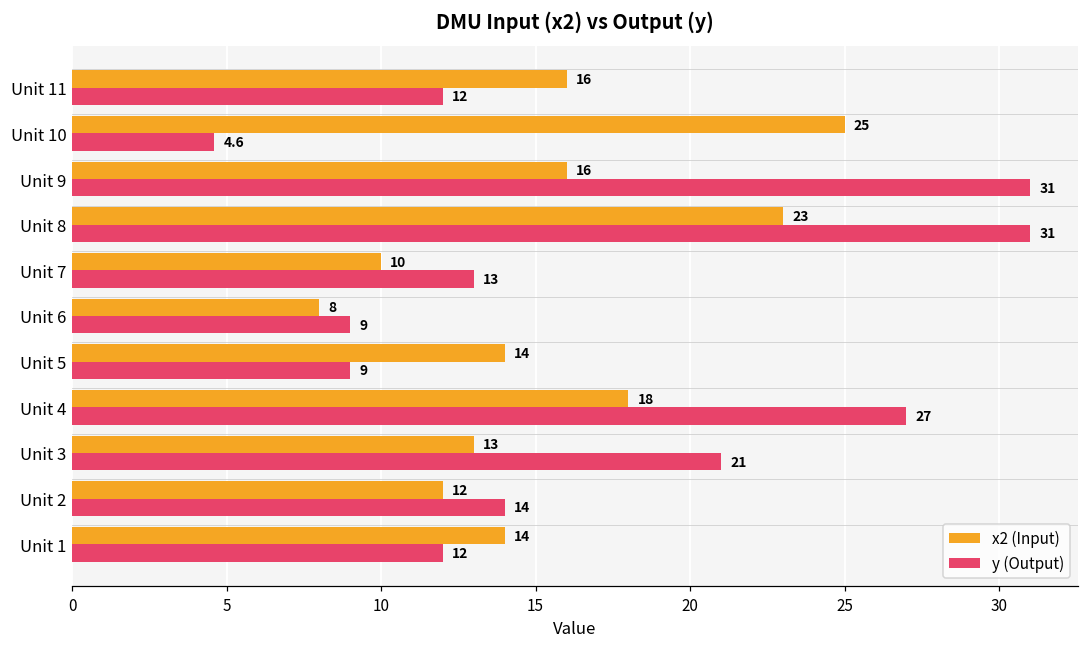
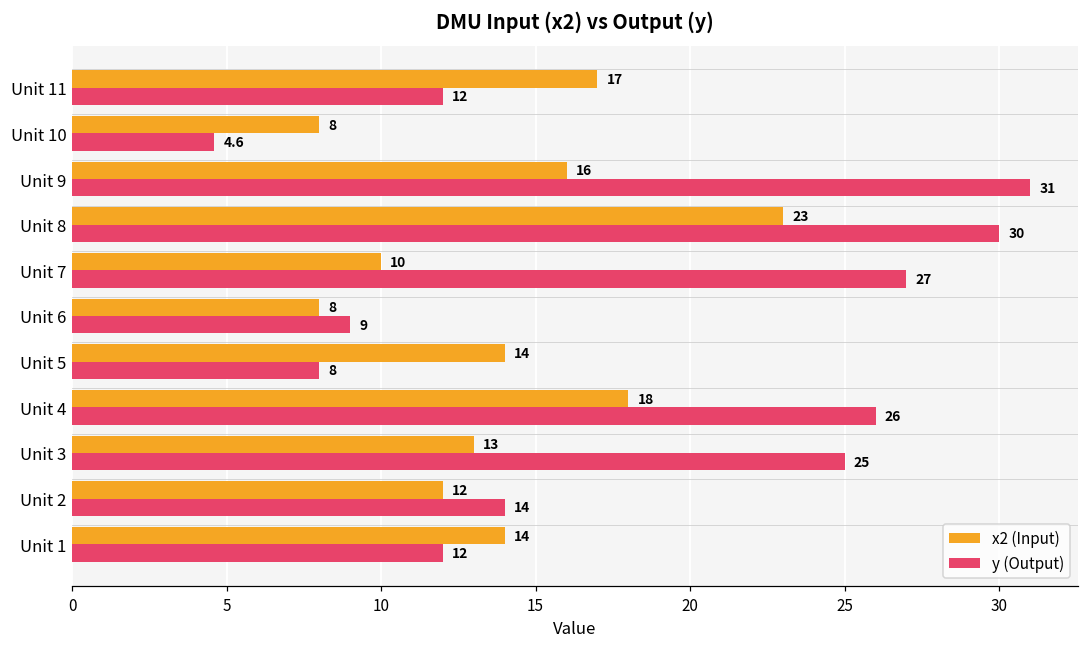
x2 (Input), Unit 11: 16 -> 17
x2 (Input), Unit 10: 25 -> 8
y (Output), Unit 8: 31 -> 30
y (Output), Unit 7: 13 -> 27
y (Output), Unit 5: 9 -> 8
y (Output), Unit 4: 27 -> 26
y (Output), Unit 3: 21 -> 25
